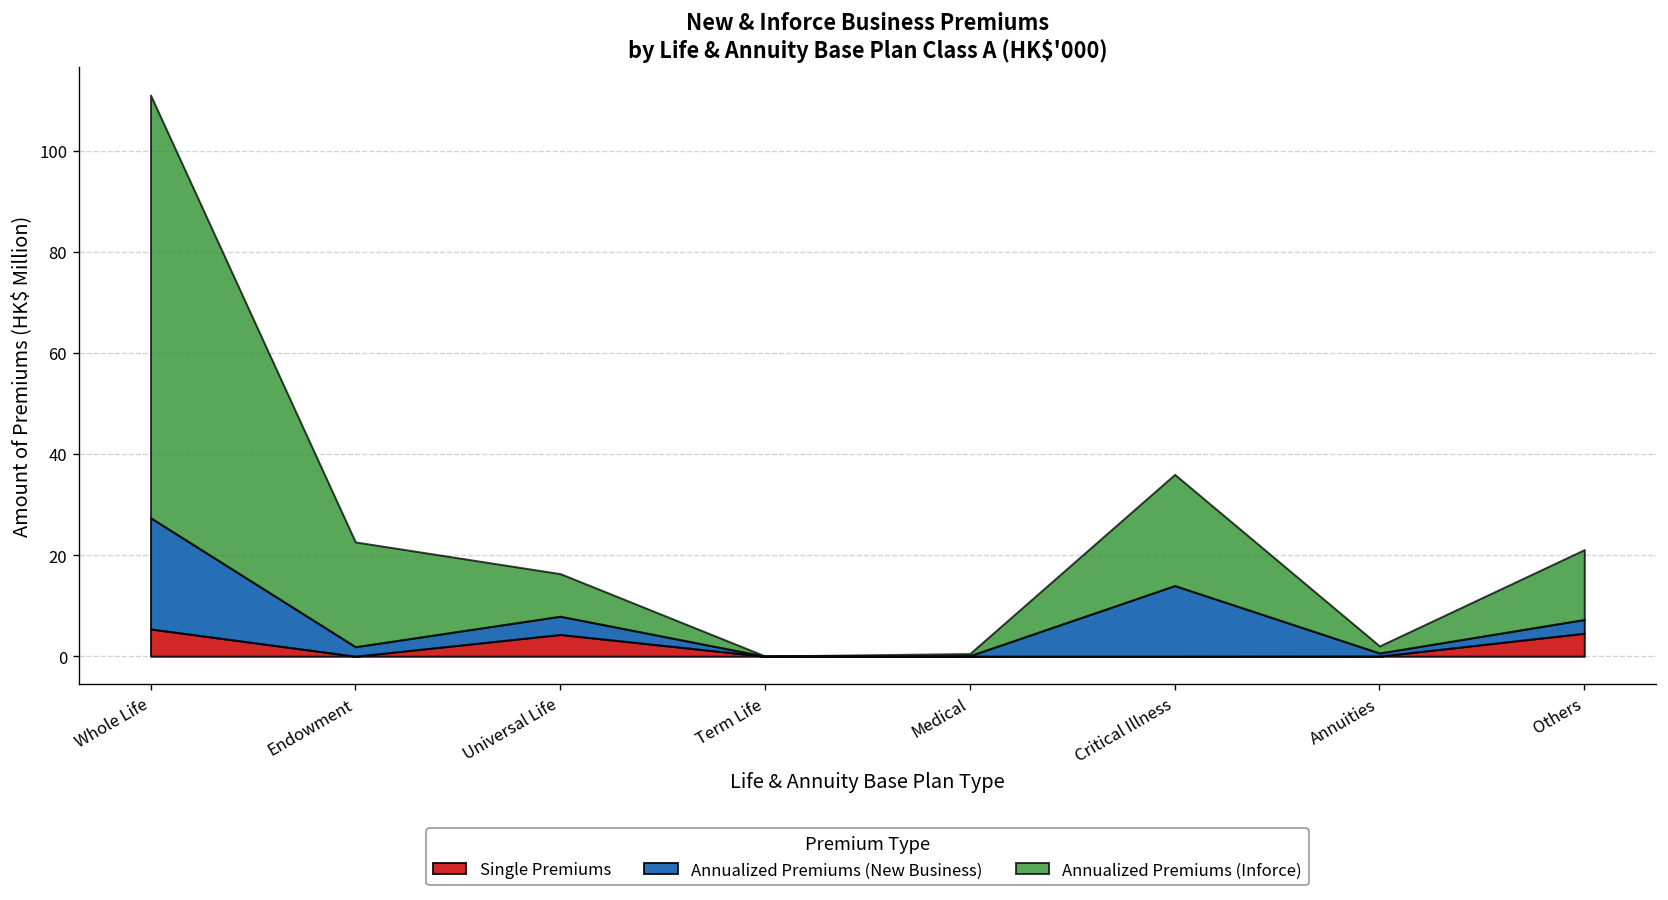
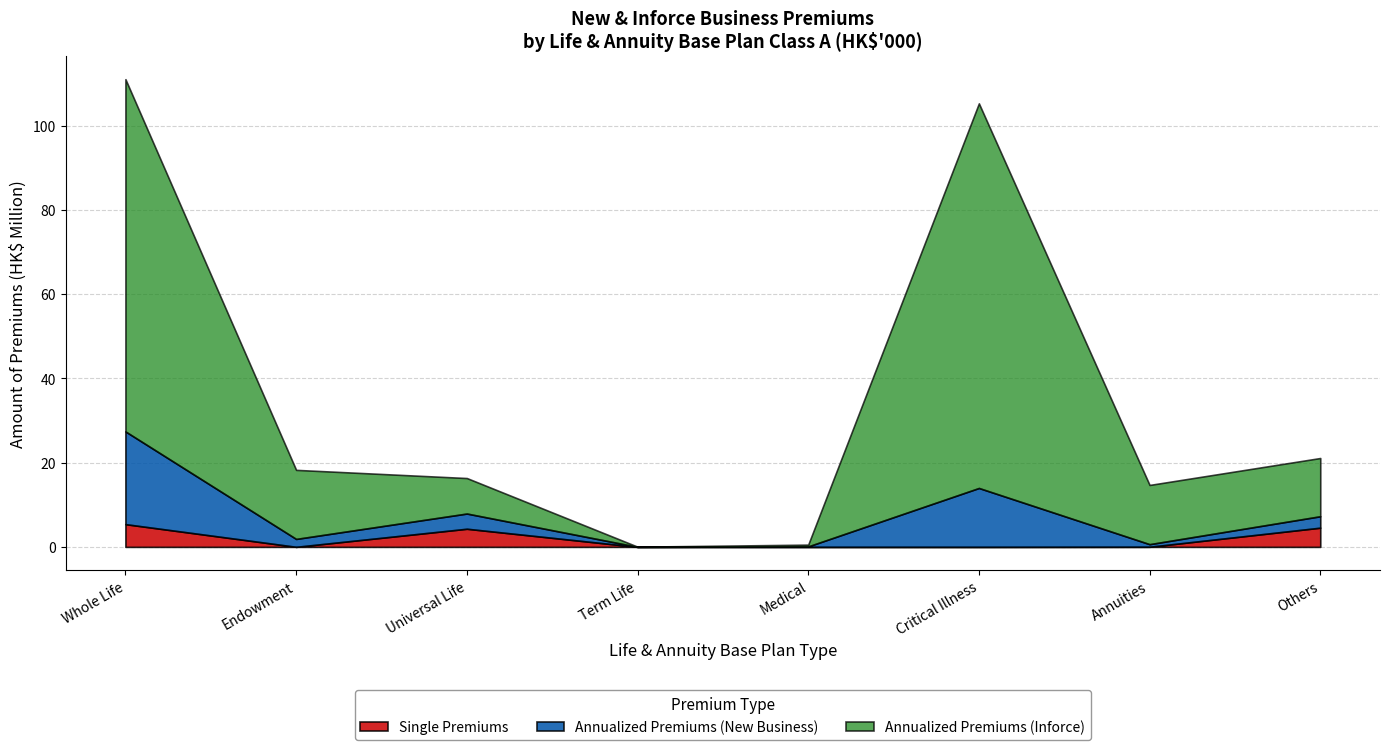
Annualized Premiums (Inforce), Endowment: 21 -> 16
Annualized Premiums (Inforce), Critical Illness: 22 -> 91
Annualized Premiums (Inforce), Annuities: 1 -> 14
